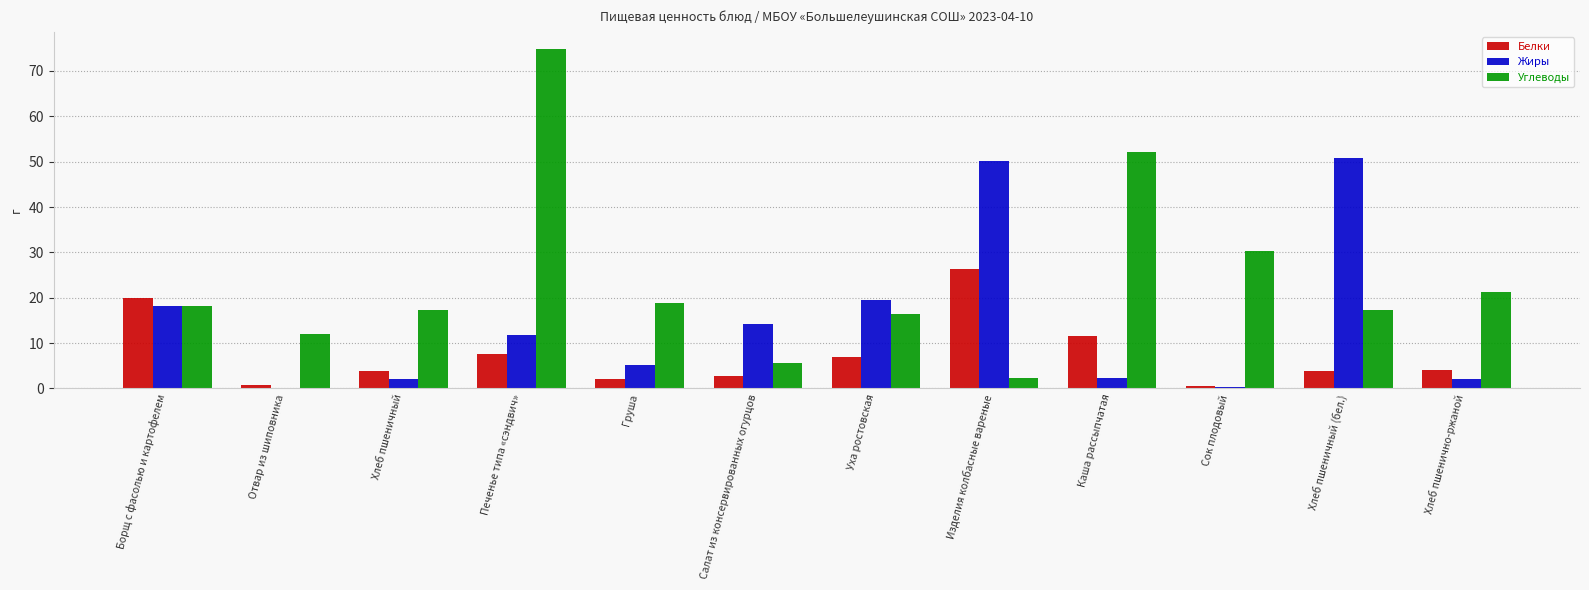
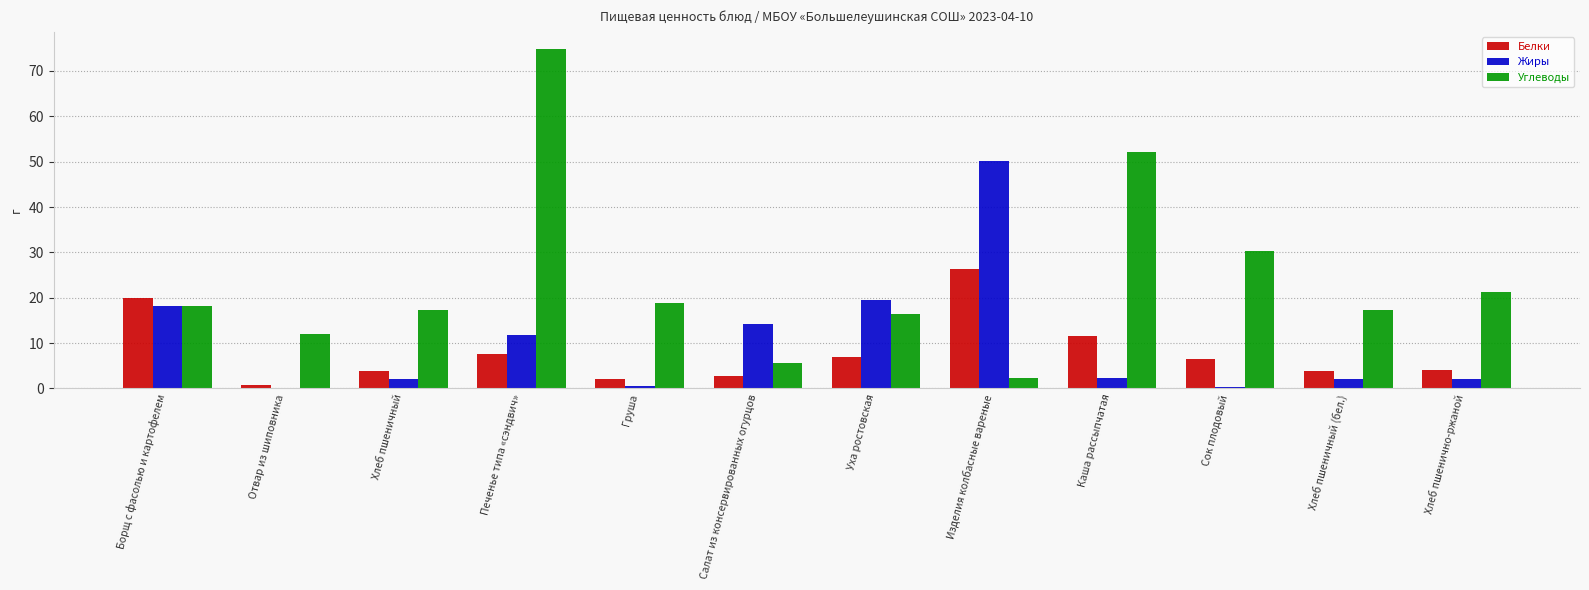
Жиры, Груша: 5 -> 1
Белки, Сок плодовый: 1 -> 7
Жиры, Хлеб пшеничный (бел.): 51 -> 2
